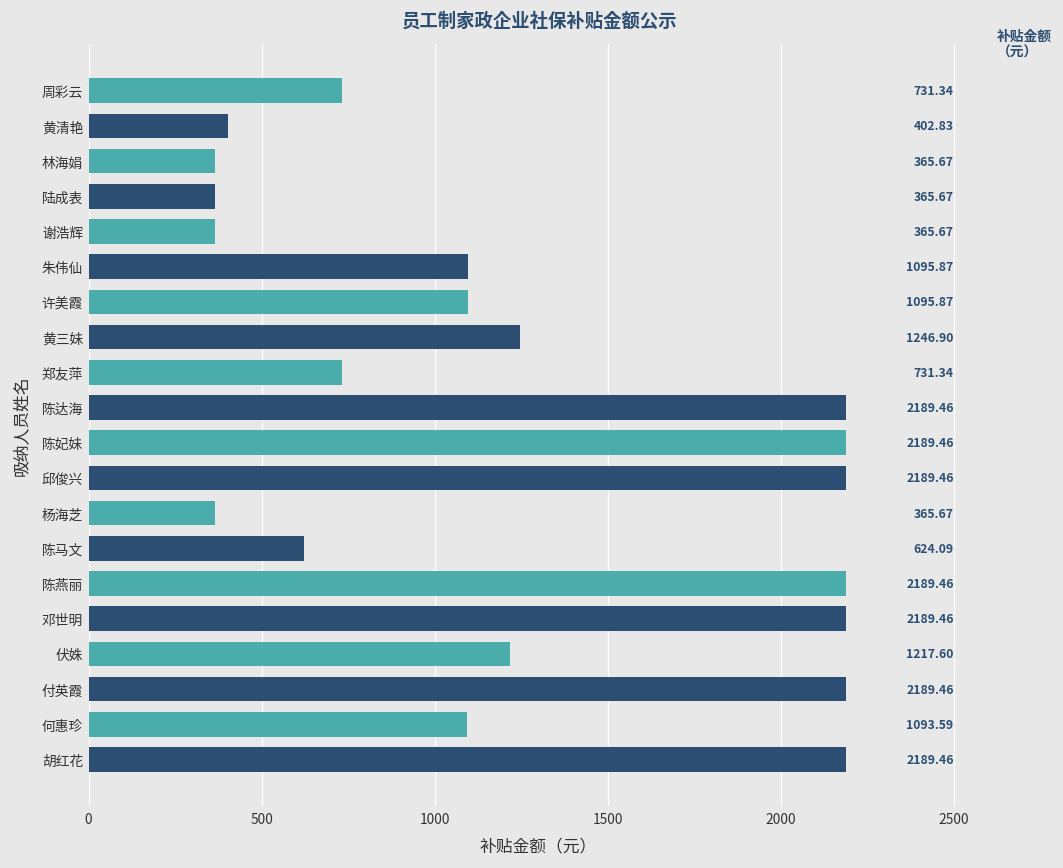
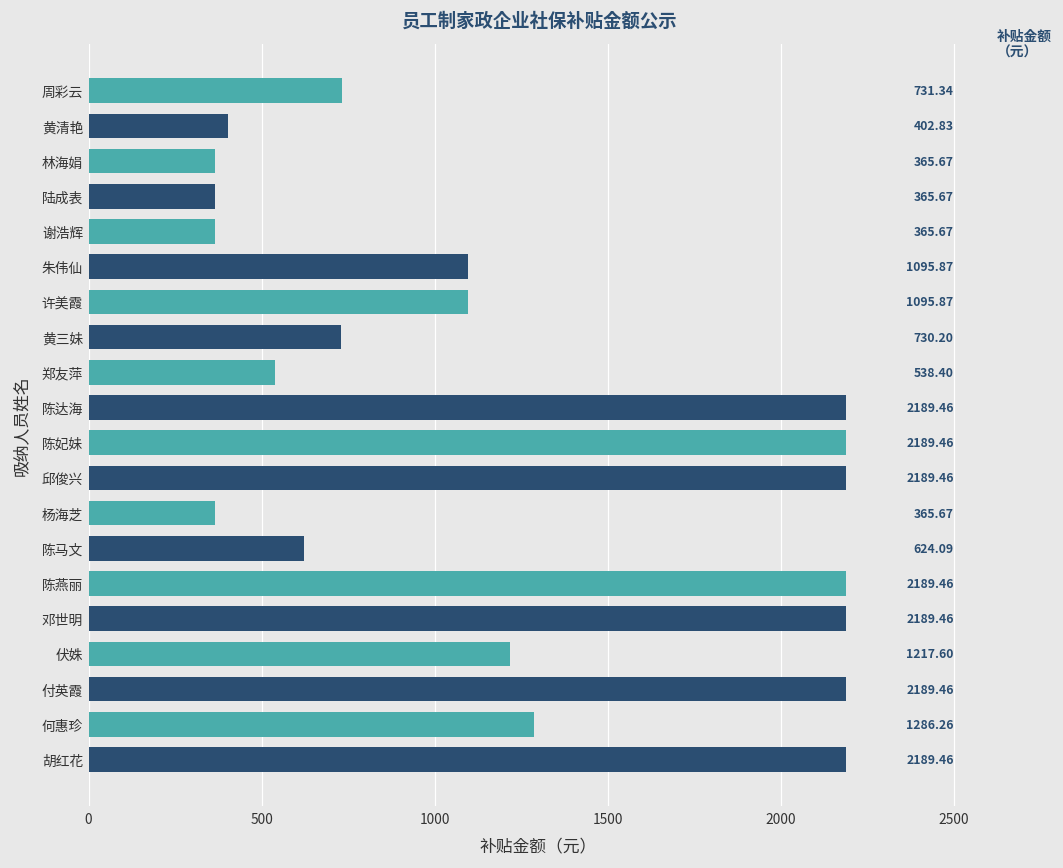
黄三妹: 1246.90 -> 730.20
郑友萍: 731.34 -> 538.40
何惠珍: 1093.59 -> 1286.26
